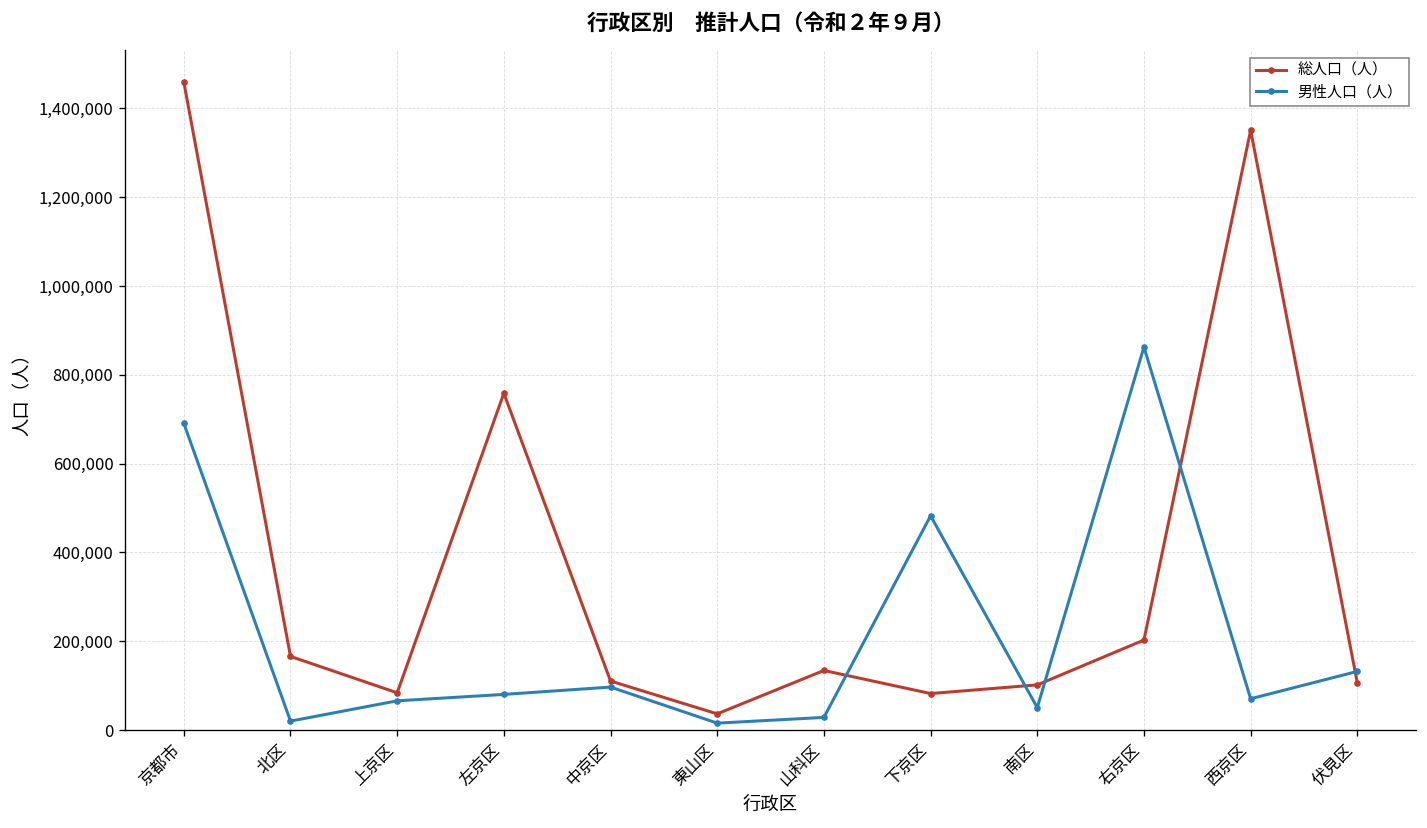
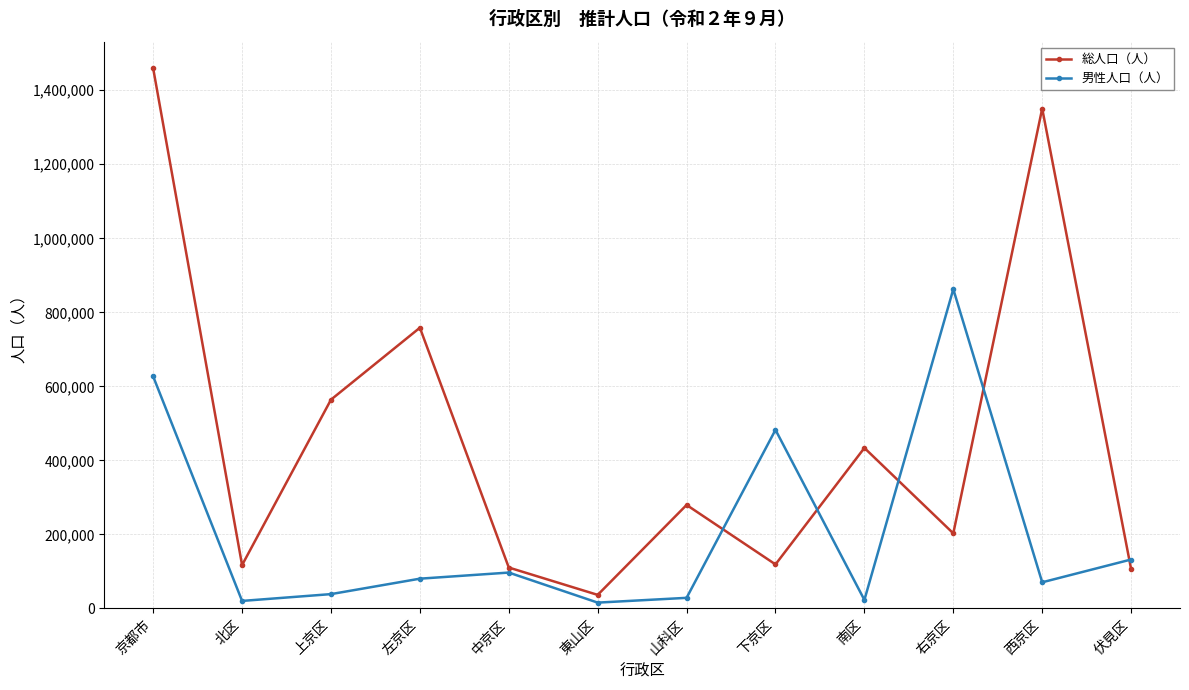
男性人口（人）, 京都市: 690,000 -> 630,000
総人口（人）, 北区: 170,000 -> 120,000
総人口（人）, 上京区: 80,000 -> 560,000
男性人口（人）, 上京区: 70,000 -> 40,000
総人口（人）, 山科区: 130,000 -> 280,000
総人口（人）, 下京区: 80,000 -> 120,000
総人口（人）, 南区: 100,000 -> 430,000
男性人口（人）, 南区: 50,000 -> 20,000
